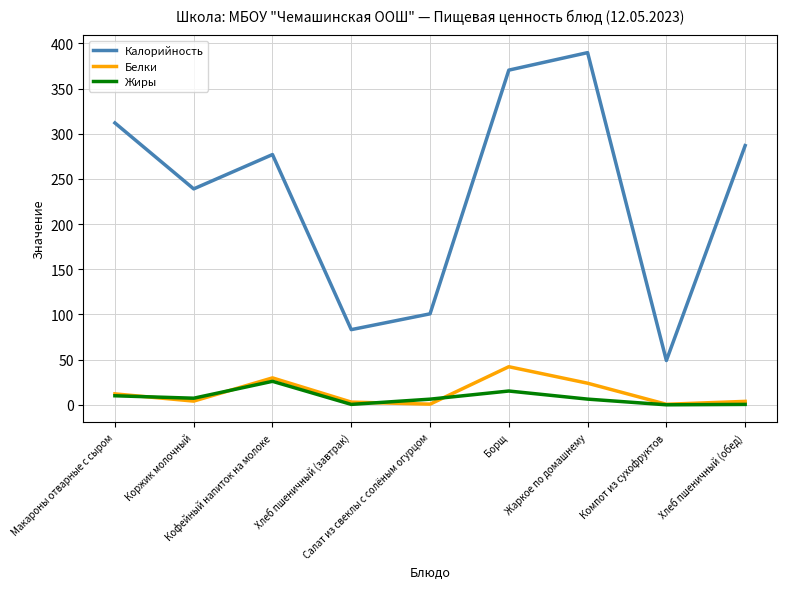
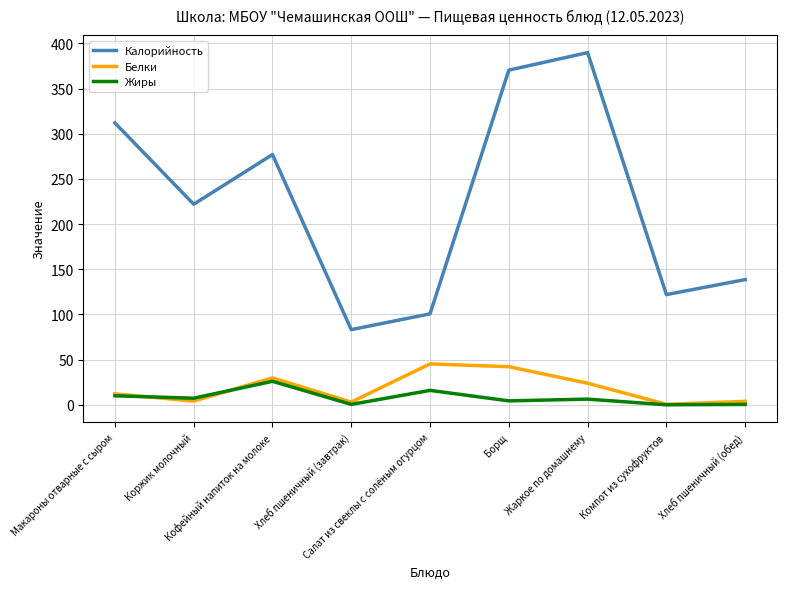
Калорийность, Коржик молочный: 240 -> 220
Белки, Салат из свеклы с солёным огурцом: 0 -> 50
Жиры, Салат из свеклы с солёным огурцом: 10 -> 20
Жиры, Борщ: 20 -> 0
Калорийность, Компот из сухофруктов: 50 -> 120
Калорийность, Хлеб пшеничный (обед): 290 -> 140
